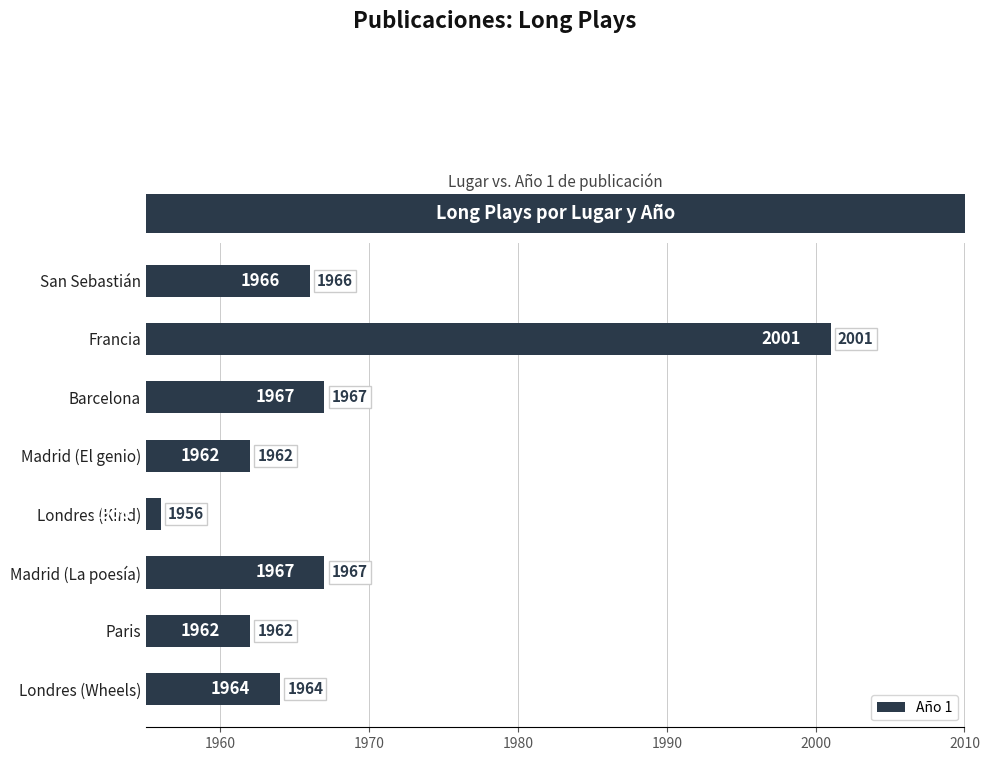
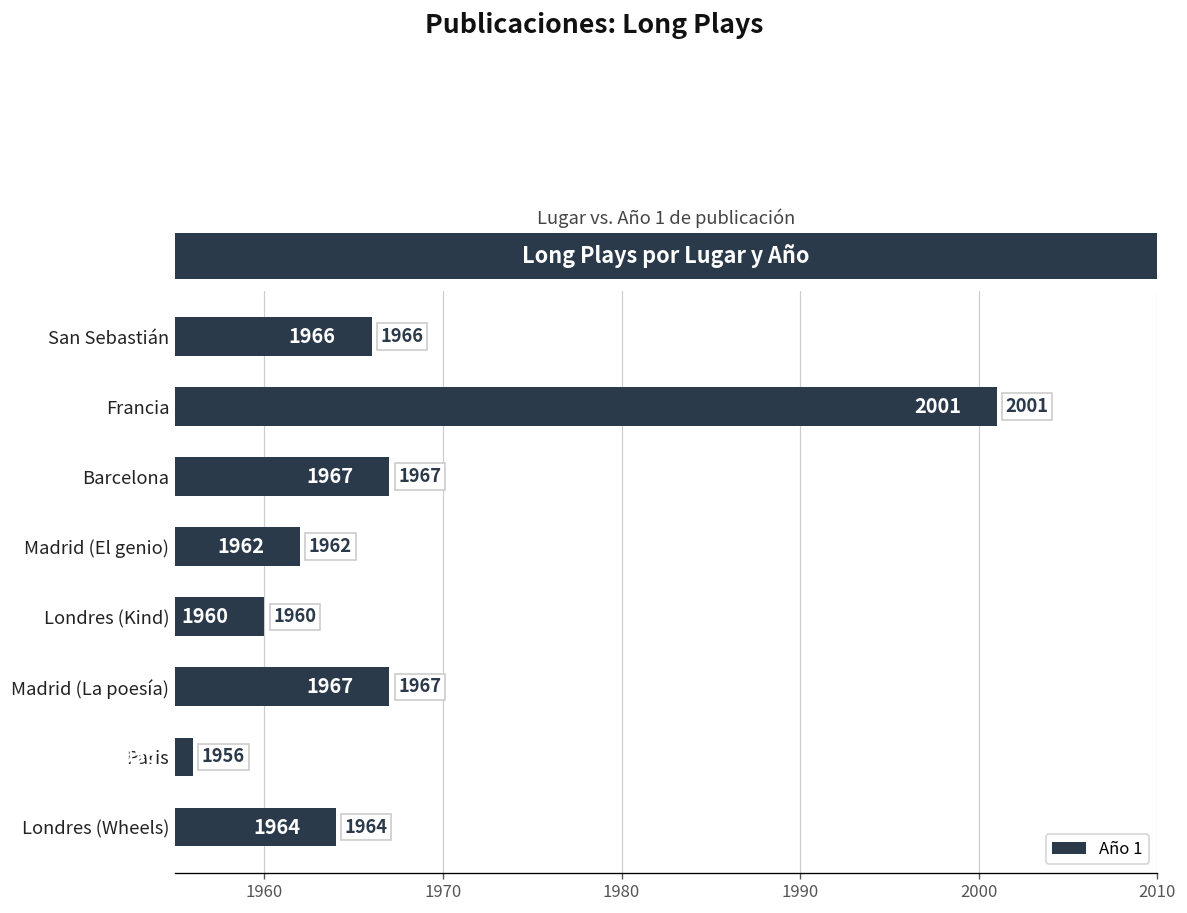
Londres (Kind): 1956 -> 1960
Paris: 1962 -> 1956
